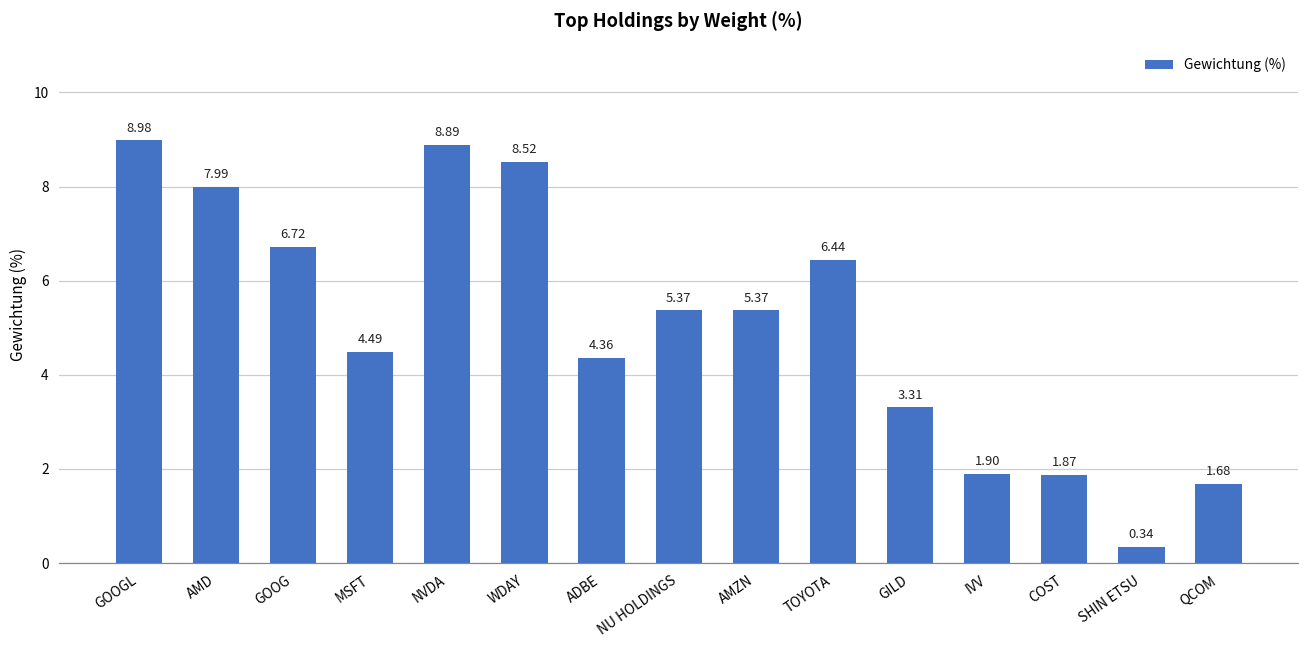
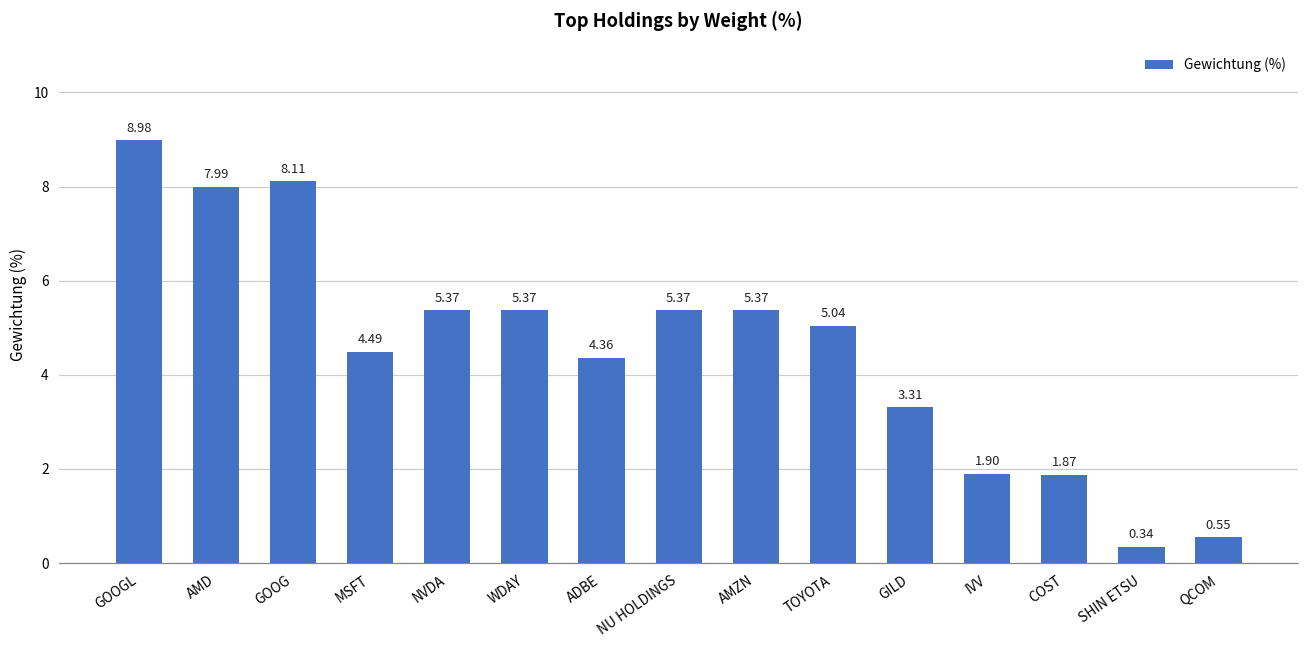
GOOG: 6.72 -> 8.11
NVDA: 8.89 -> 5.37
WDAY: 8.52 -> 5.37
TOYOTA: 6.44 -> 5.04
QCOM: 1.68 -> 0.55
